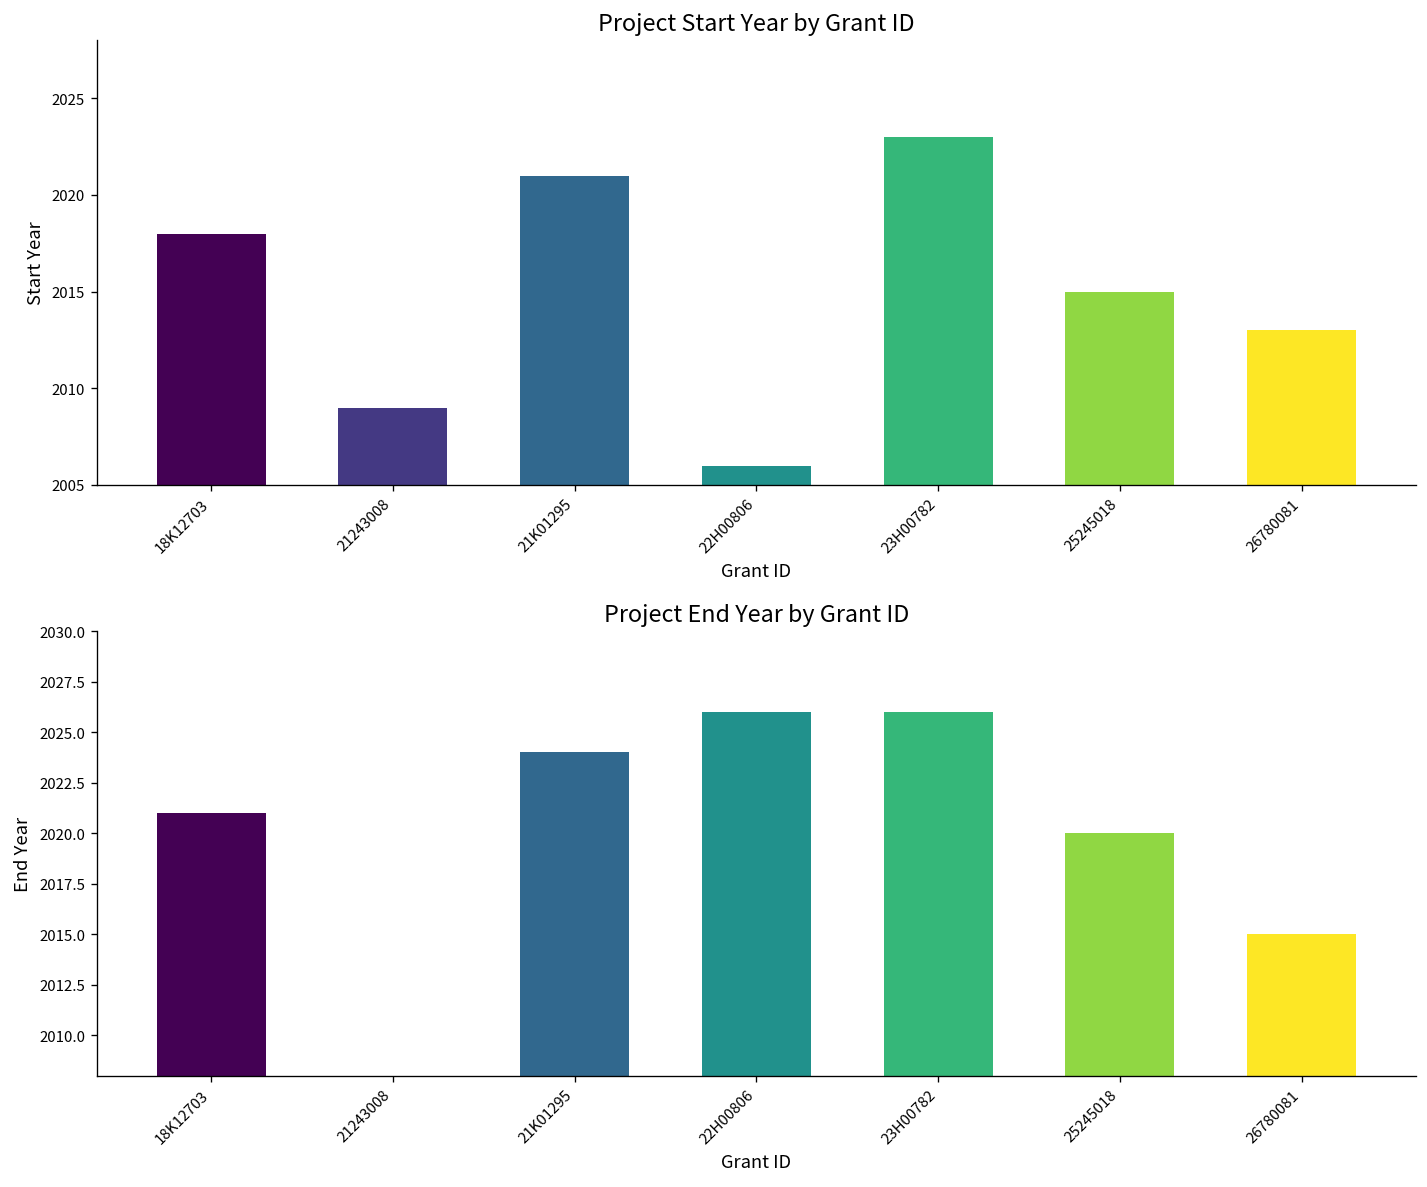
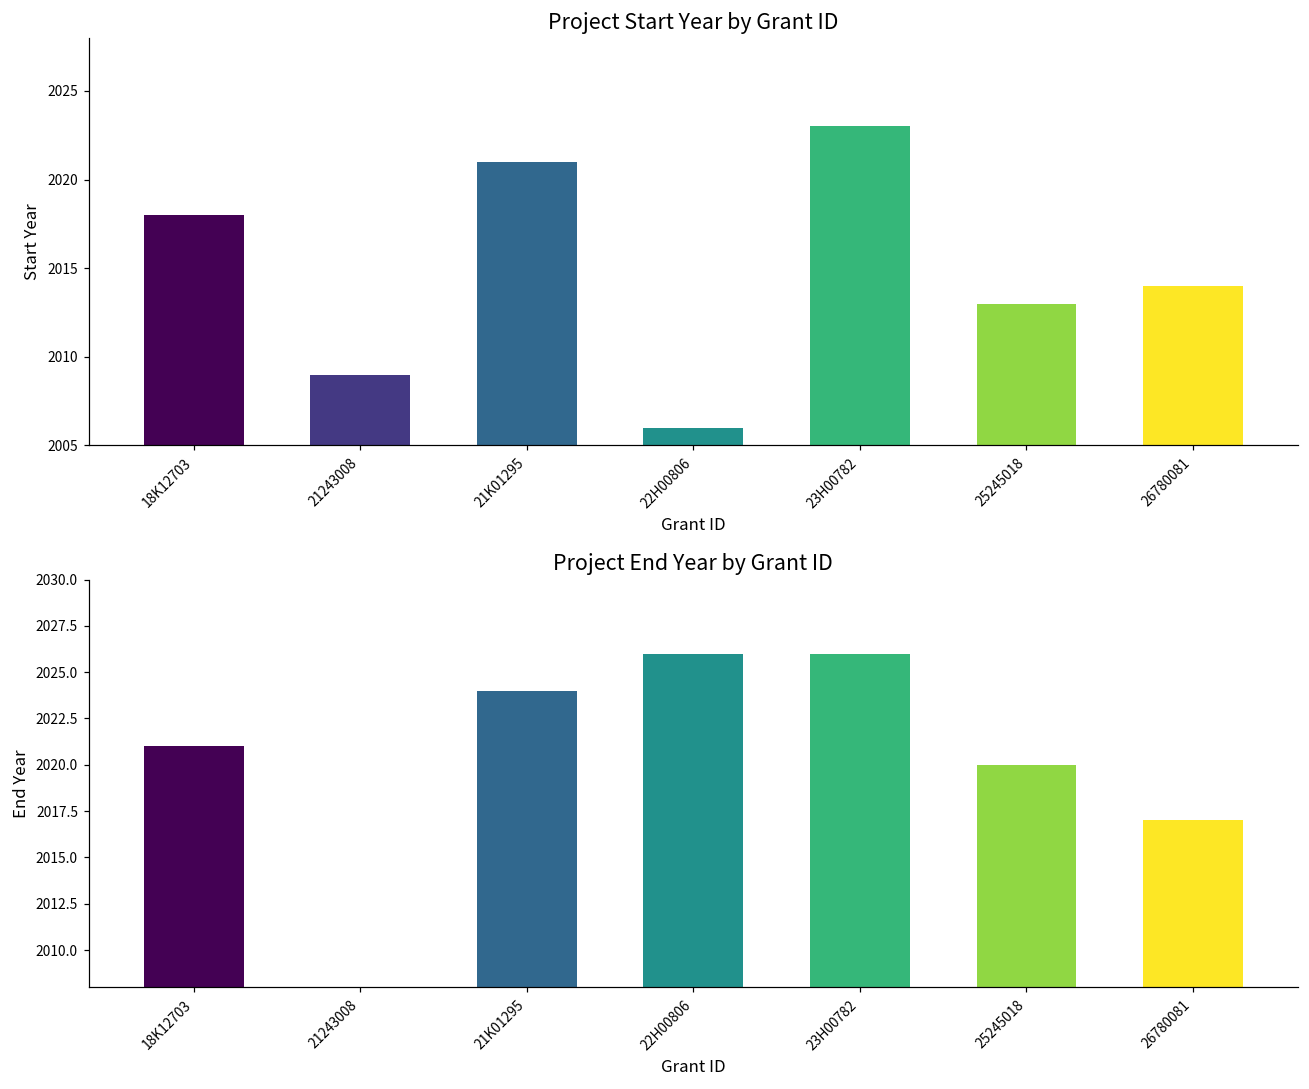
Project Start Year by Grant ID, 25245018: 2015 -> 2013
Project Start Year by Grant ID, 26780081: 2013 -> 2014
Project End Year by Grant ID, 26780081: 2015 -> 2017
